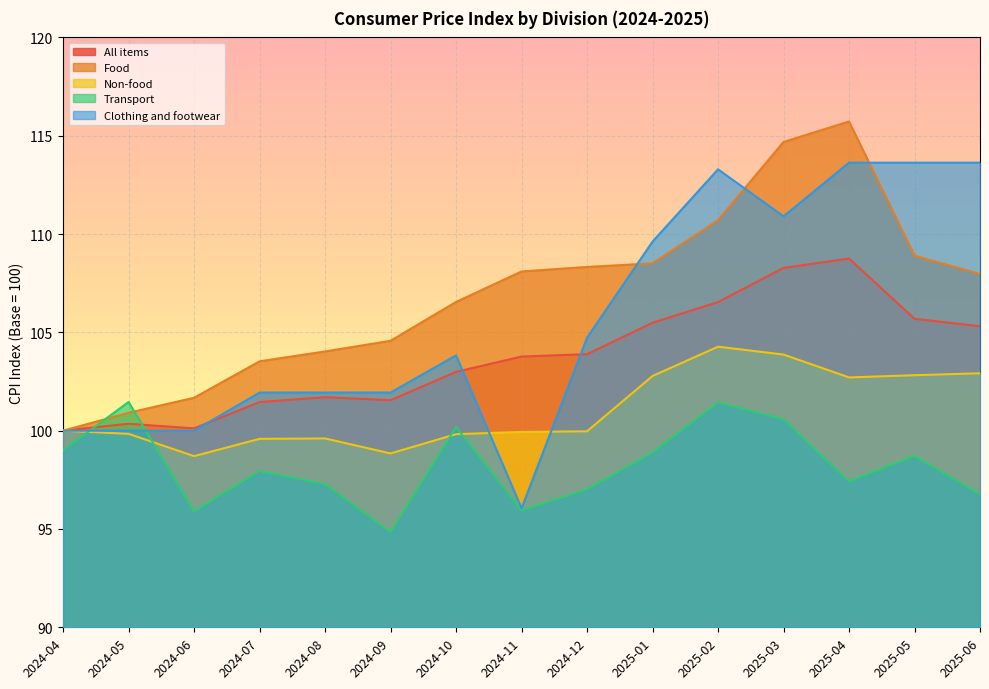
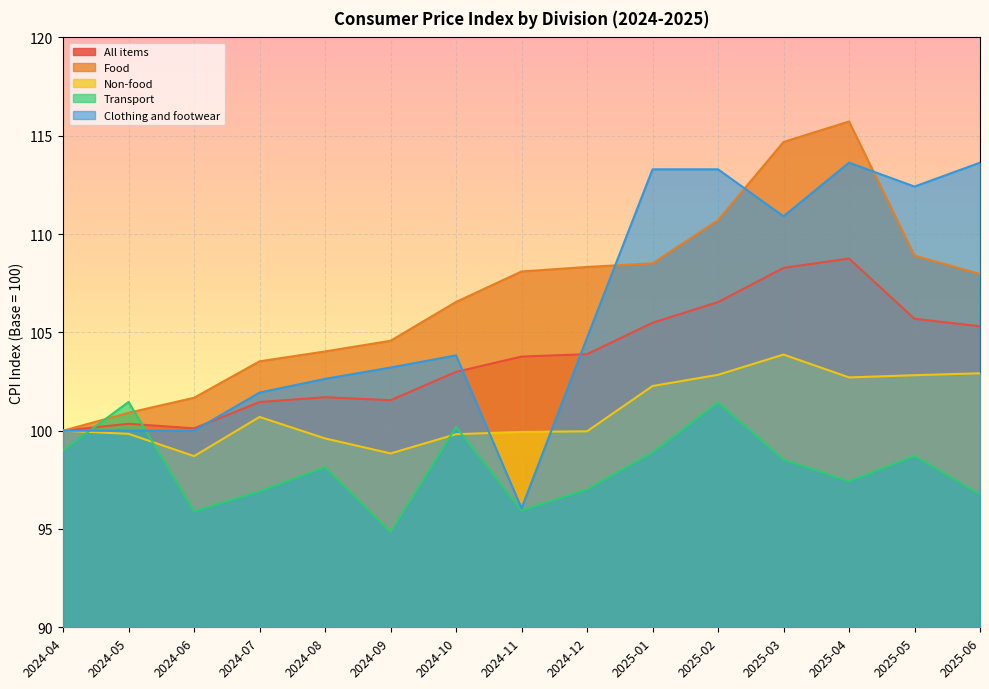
Non-food, 2024-07: 99.6 -> 100.7
Transport, 2024-07: 97.9 -> 96.9
Transport, 2024-08: 97.3 -> 98.1
Clothing and footwear, 2024-08: 101.9 -> 102.6
Clothing and footwear, 2024-09: 101.9 -> 103.2
Non-food, 2025-01: 102.8 -> 102.3
Clothing and footwear, 2025-01: 109.6 -> 113.3
Non-food, 2025-02: 104.3 -> 102.8
Transport, 2025-03: 100.6 -> 98.5
Clothing and footwear, 2025-05: 113.6 -> 112.4
